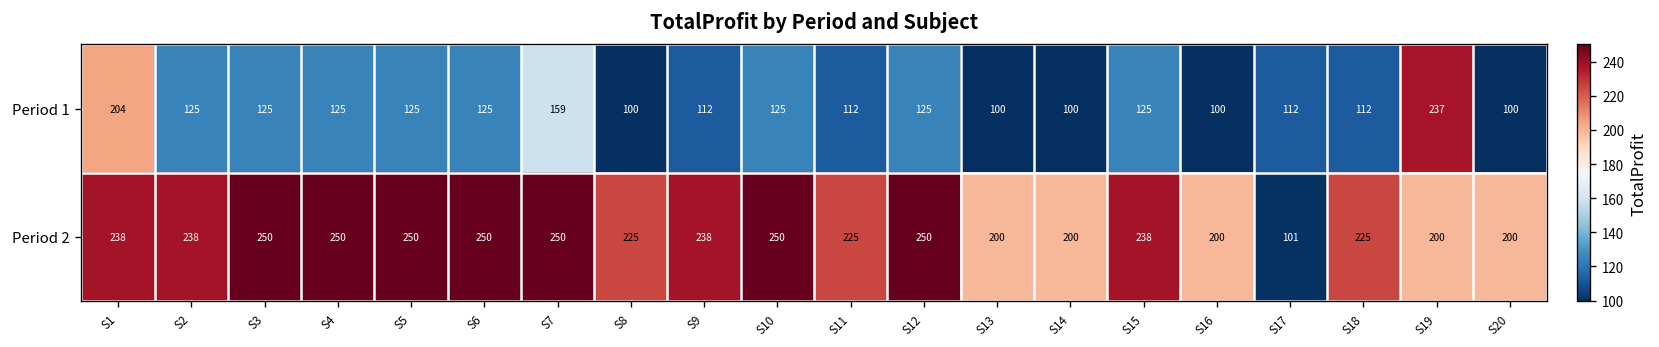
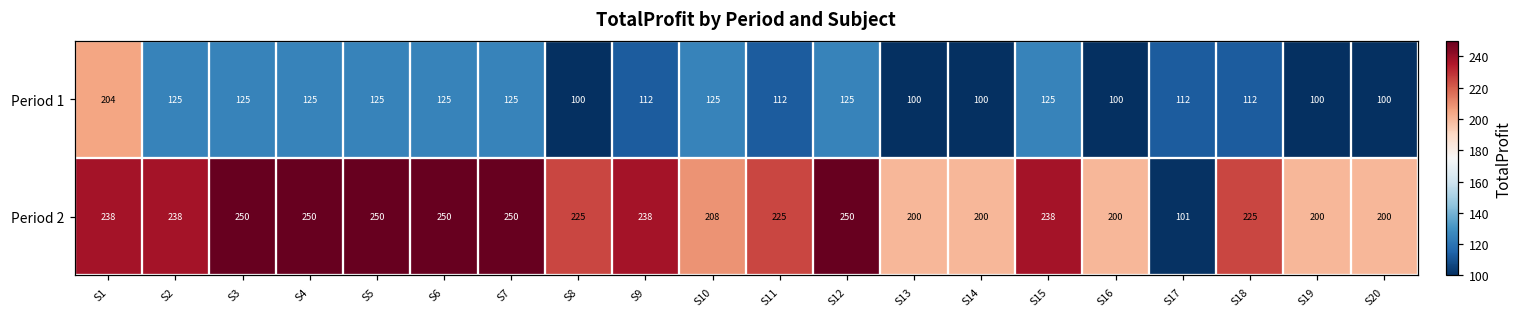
Period 1, S7: 159 -> 125
Period 1, S19: 237 -> 100
Period 2, S10: 250 -> 208
